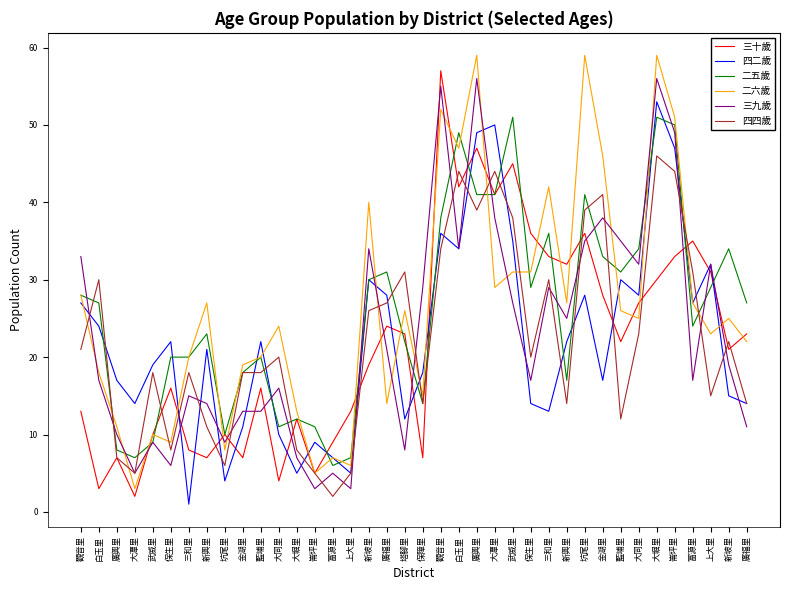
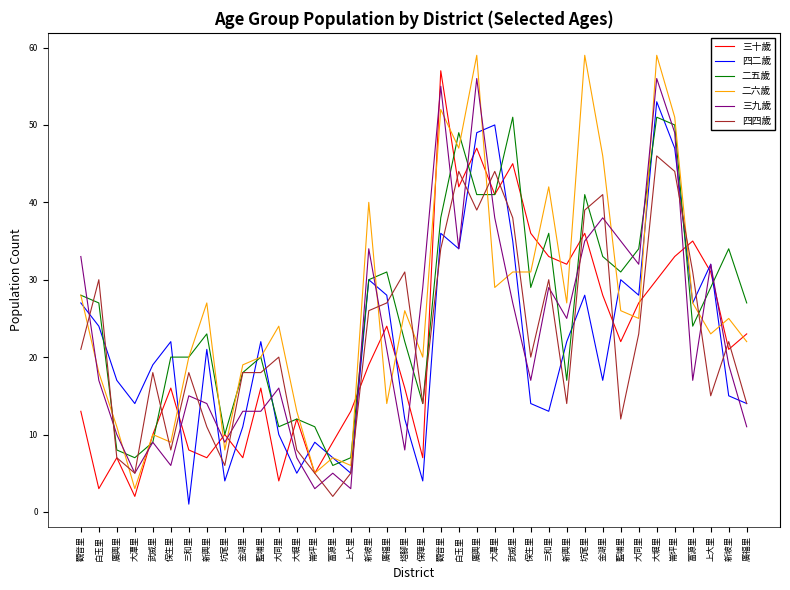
三十歲, 塔腳里: 23 -> 16
四二歲, 保障里: 18 -> 4
二六歲, 保障里: 15 -> 20
